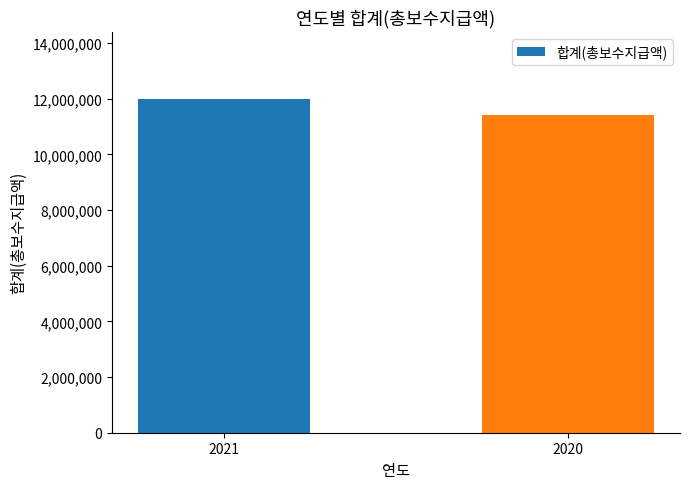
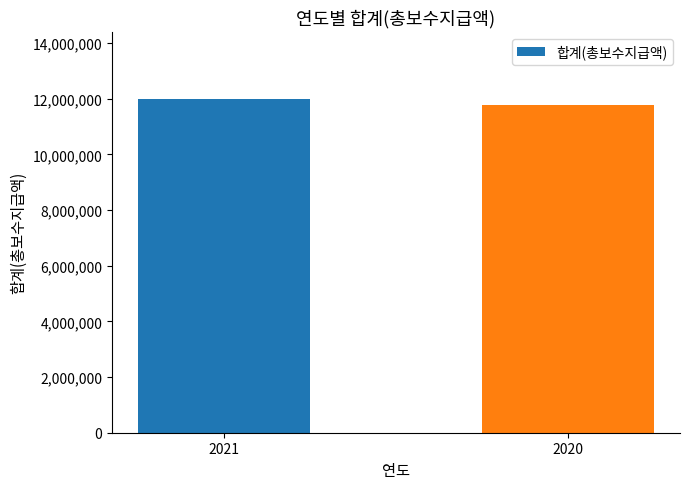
2020: 11,400,000 -> 11,800,000
